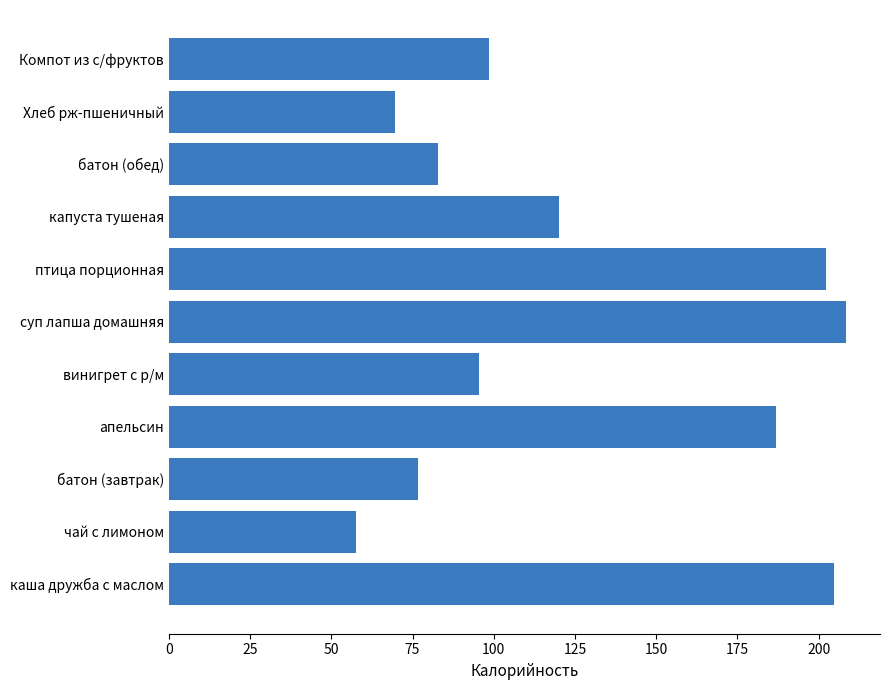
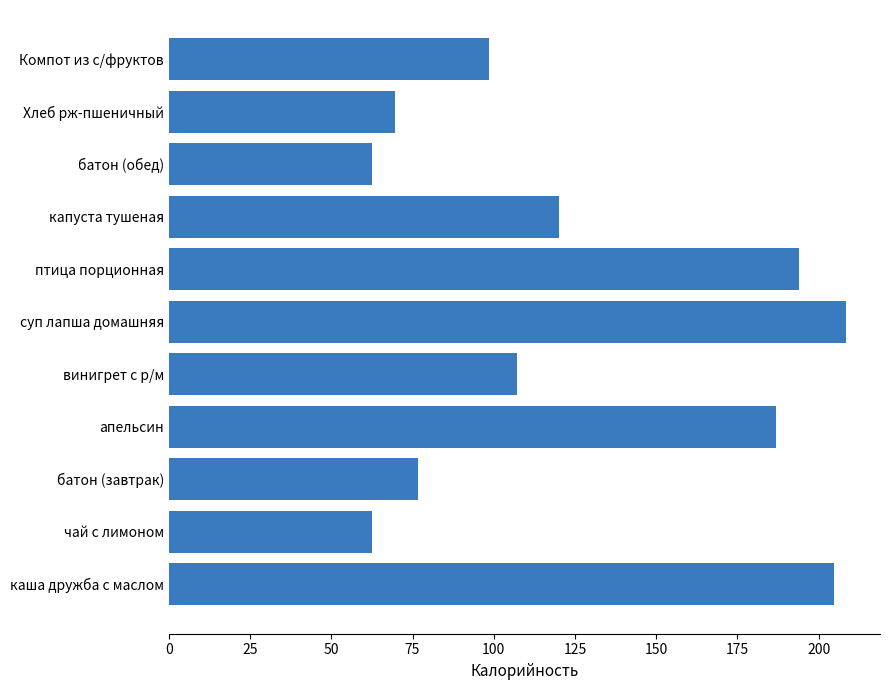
батон (обед): 83 -> 63
птица порционная: 202 -> 194
винигрет с р/м: 96 -> 107
чай с лимоном: 58 -> 62
